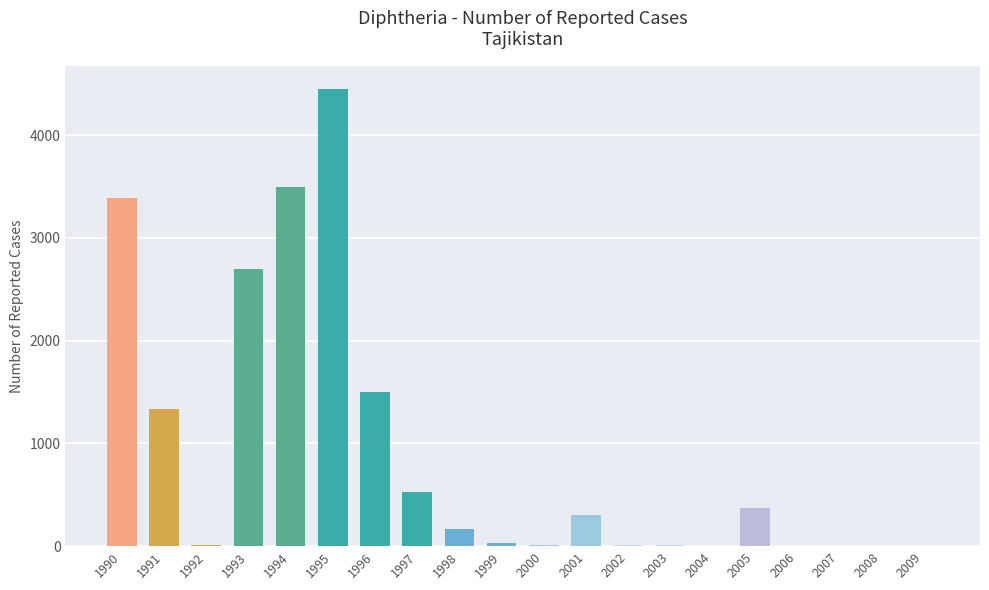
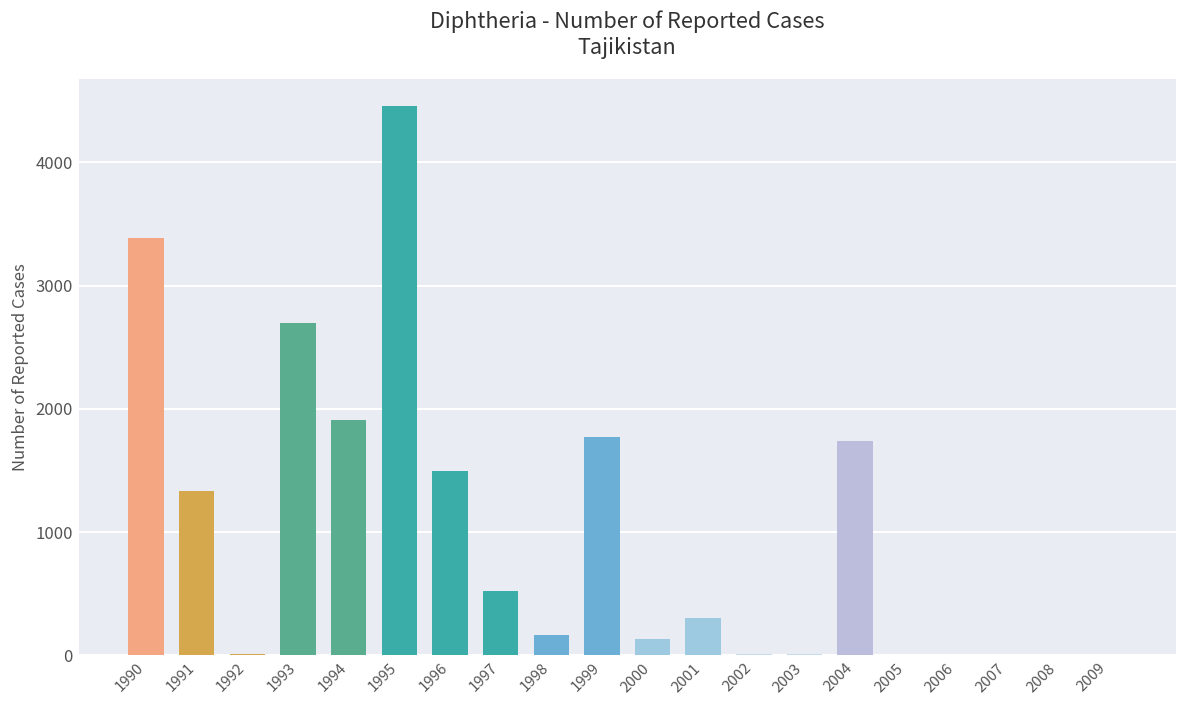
1994: 3500 -> 1910
1999: 40 -> 1770
2000: 10 -> 130
2004: 0 -> 1740
2005: 370 -> 0
